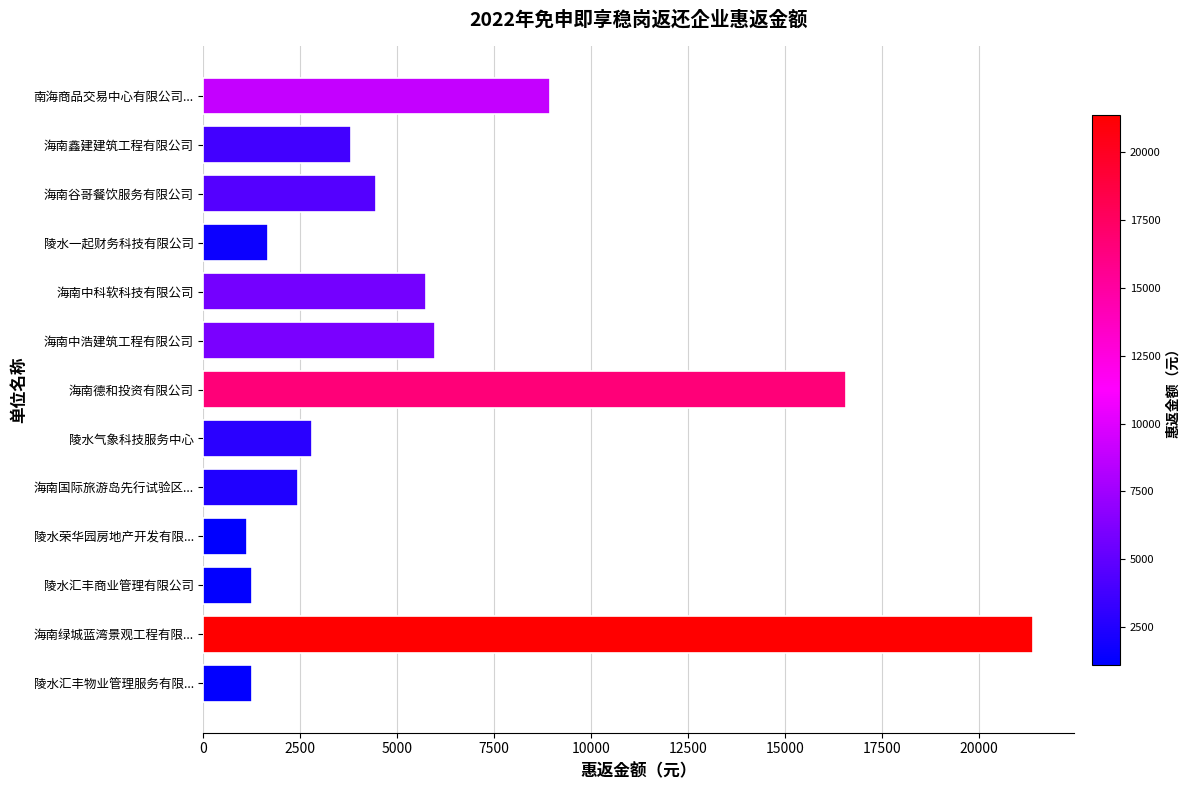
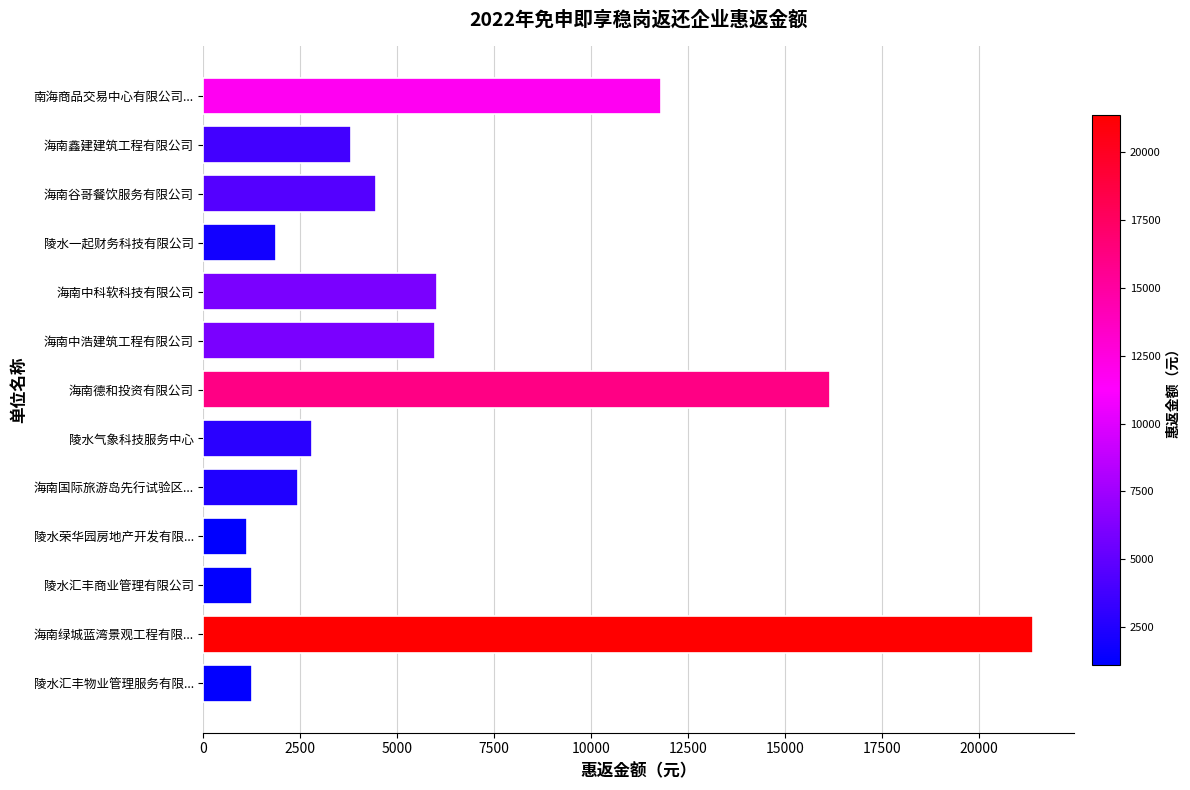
南海商品交易中心有限公司...: 8900 -> 11800
陵水一起财务科技有限公司: 1700 -> 1900
海南中科软科技有限公司: 5700 -> 6000
海南德和投资有限公司: 16600 -> 16200
